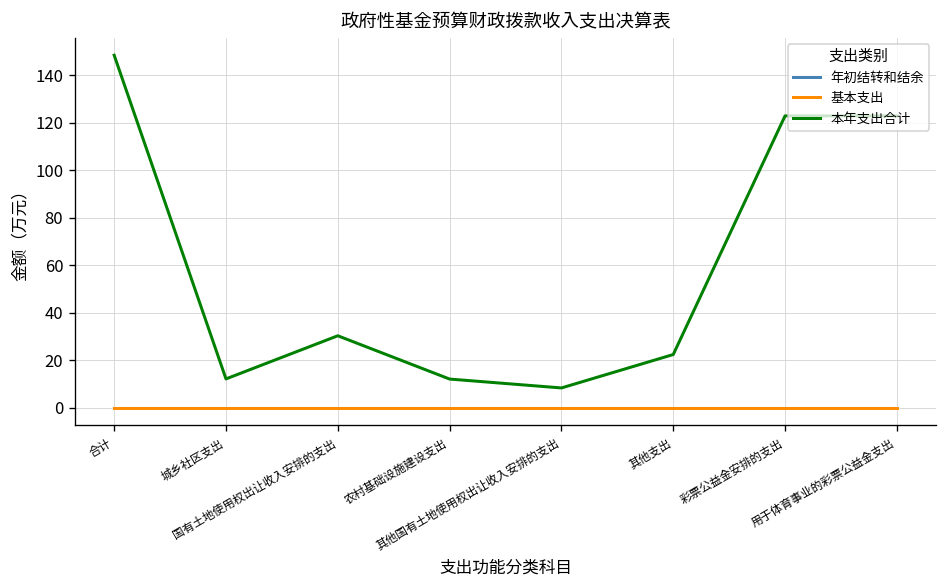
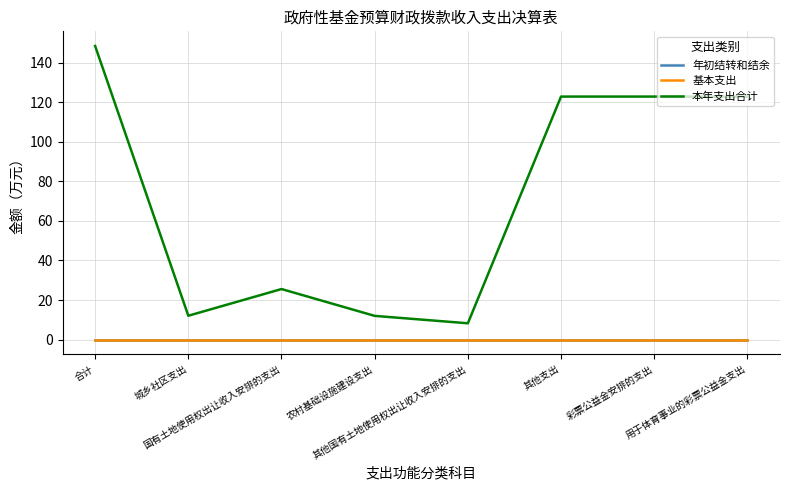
本年支出合计, 国有土地使用权出让收入安排的支出: 30 -> 26
本年支出合计, 其他支出: 22 -> 123
